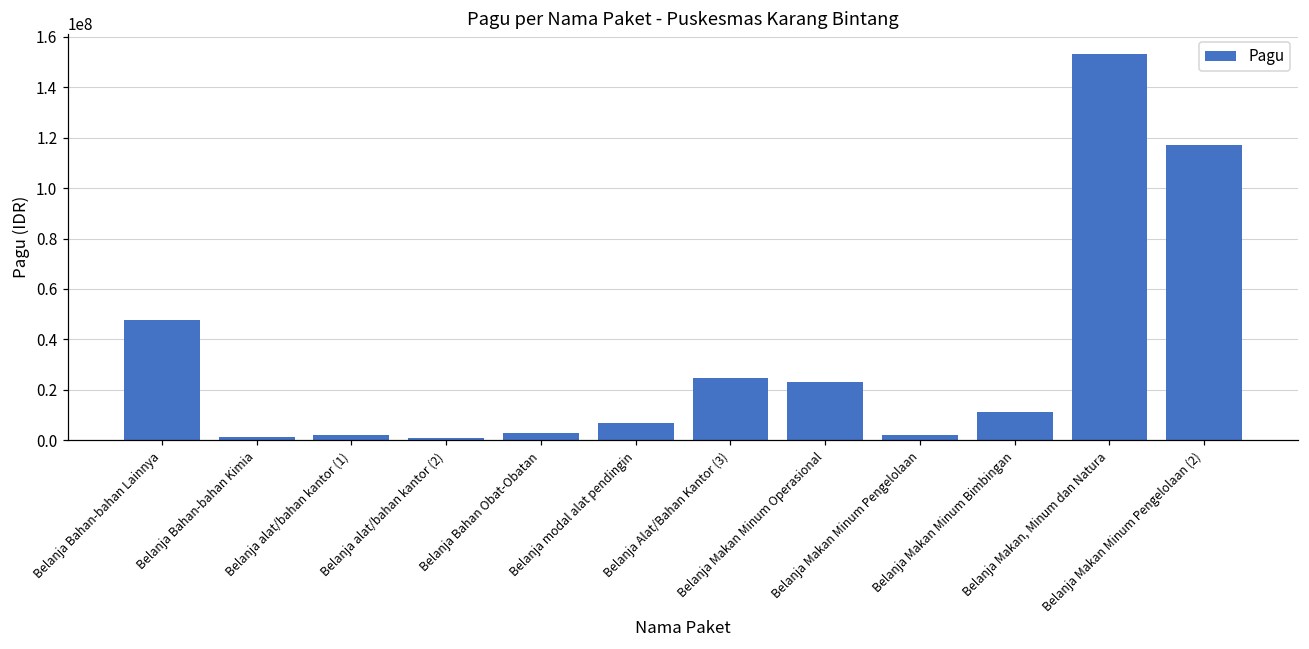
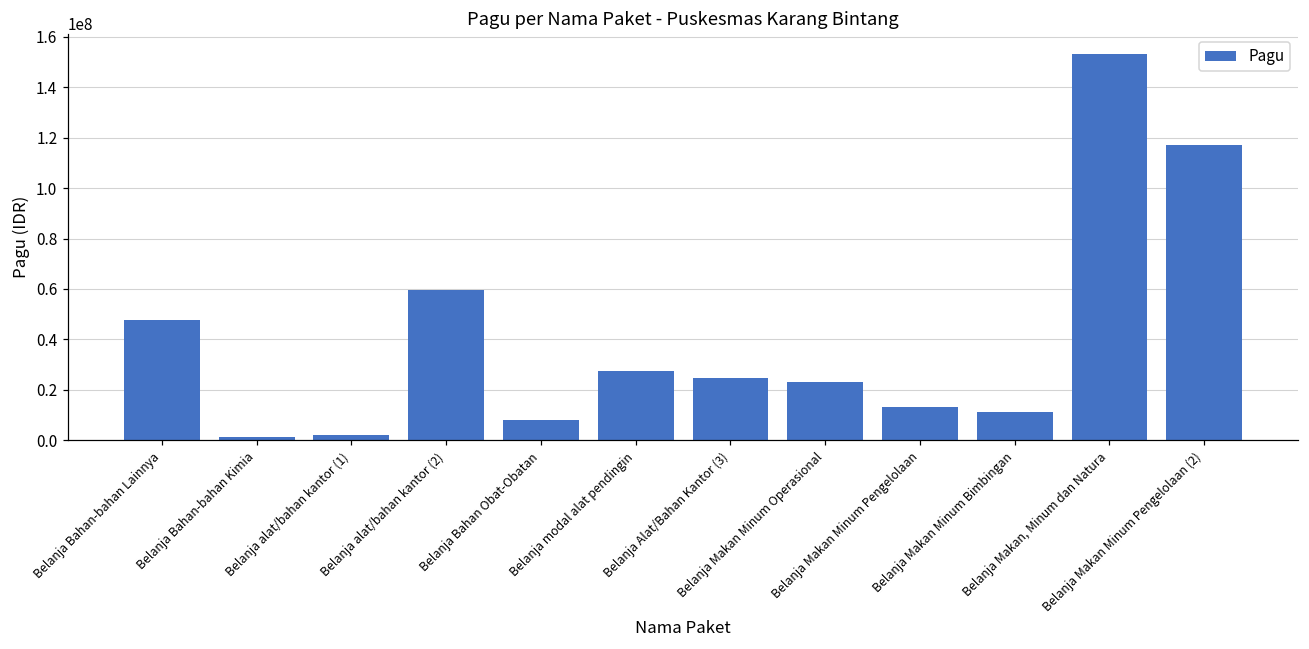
Belanja alat/bahan kantor (2): 1000000 -> 59000000
Belanja Bahan Obat-Obatan: 3000000 -> 8000000
Belanja modal alat pendingin: 7000000 -> 27000000
Belanja Makan Minum Pengelolaan: 2000000 -> 13000000
